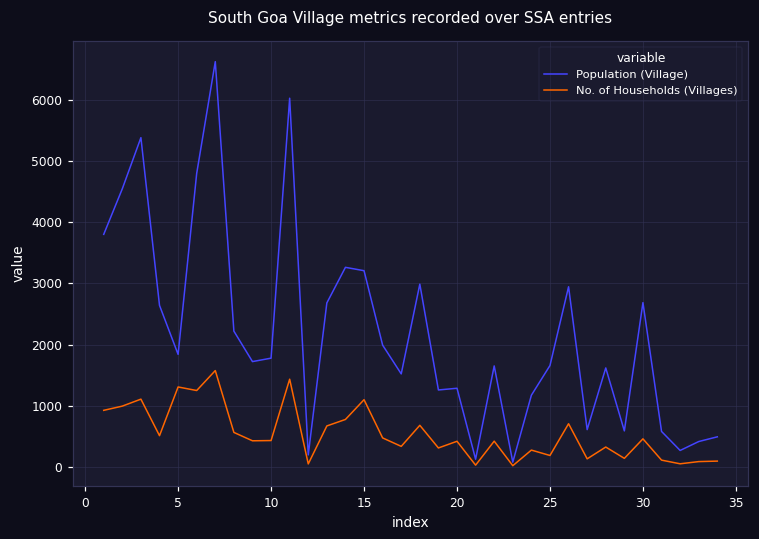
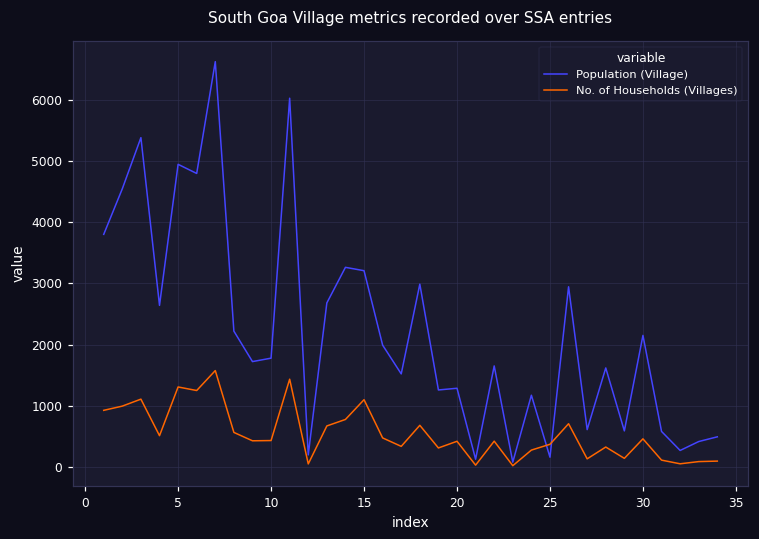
Population (Village), 5: 1800 -> 4900
Population (Village), 25: 1700 -> 200
No. of Households (Villages), 25: 200 -> 400
Population (Village), 30: 2700 -> 2100
